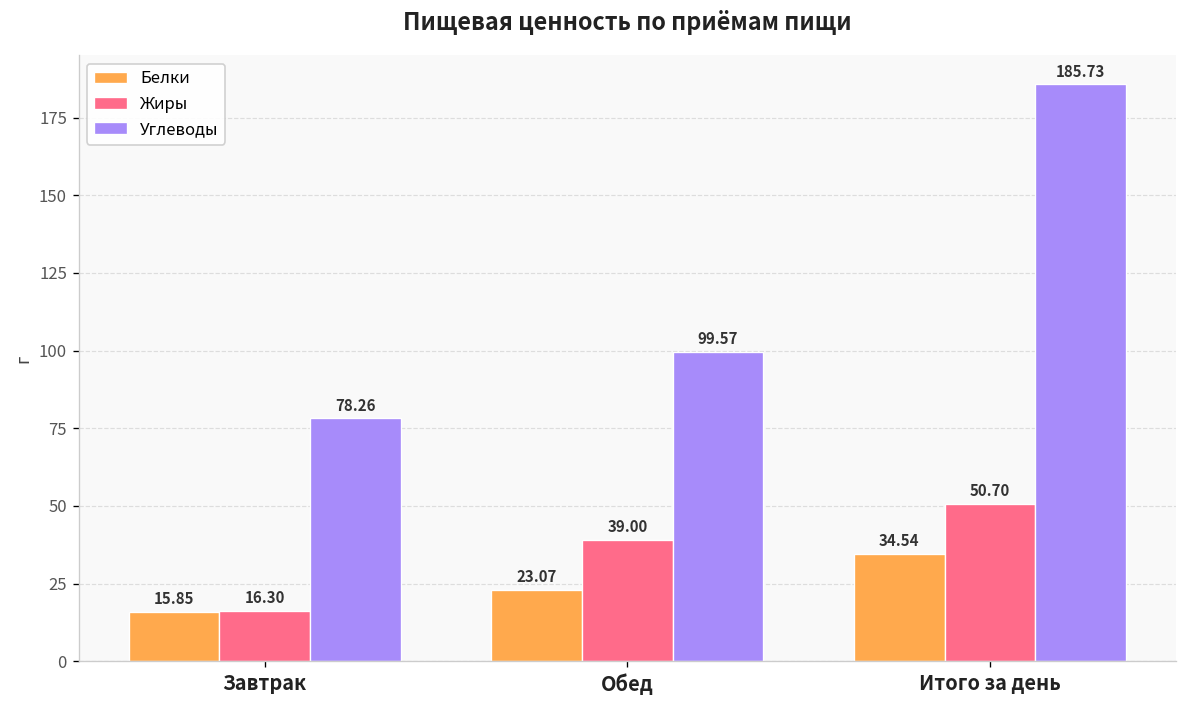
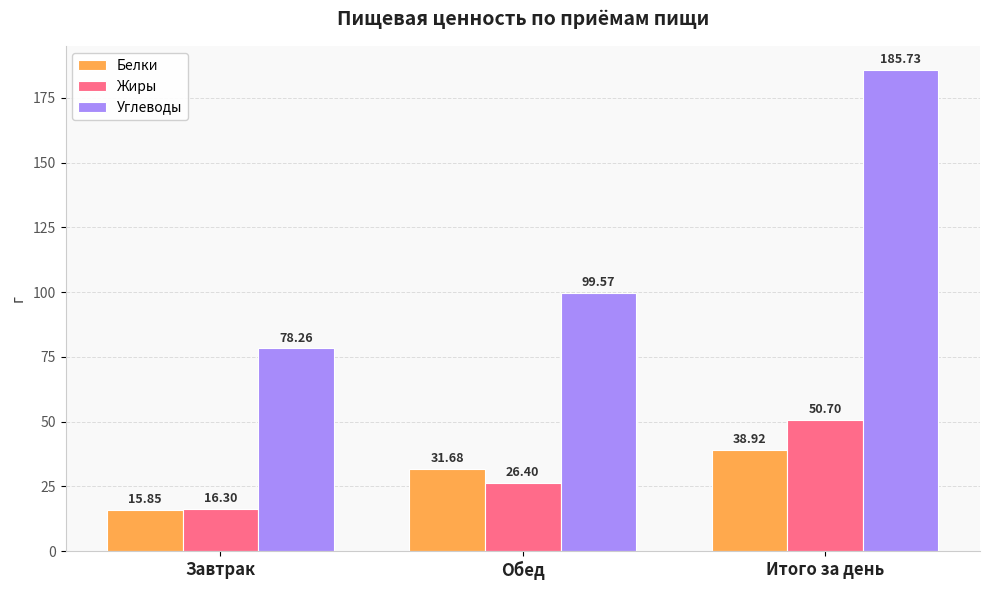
Белки, Обед: 23.07 -> 31.68
Жиры, Обед: 39.00 -> 26.40
Белки, Итого за день: 34.54 -> 38.92
